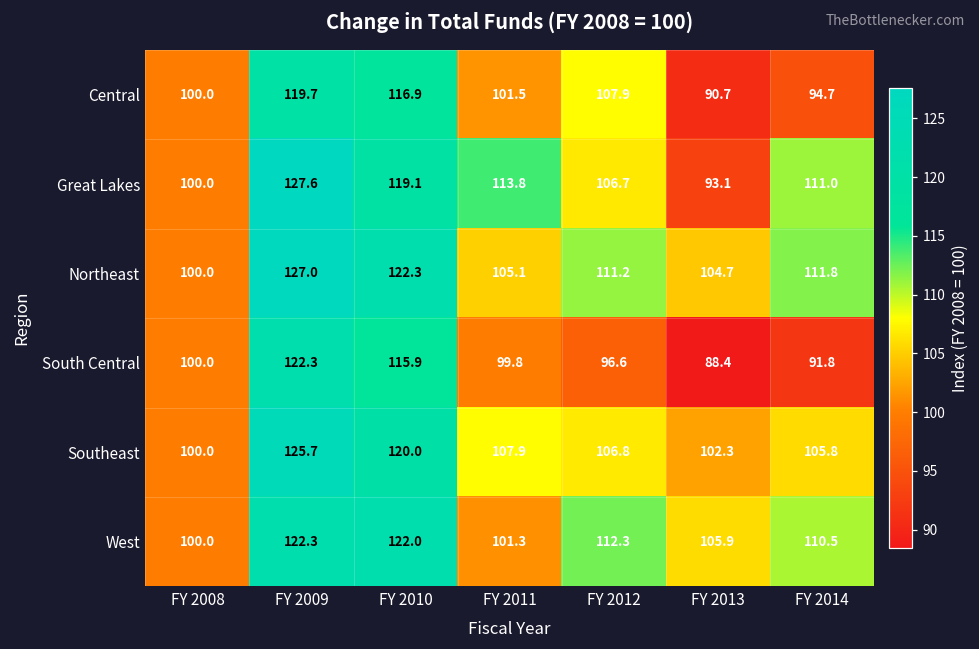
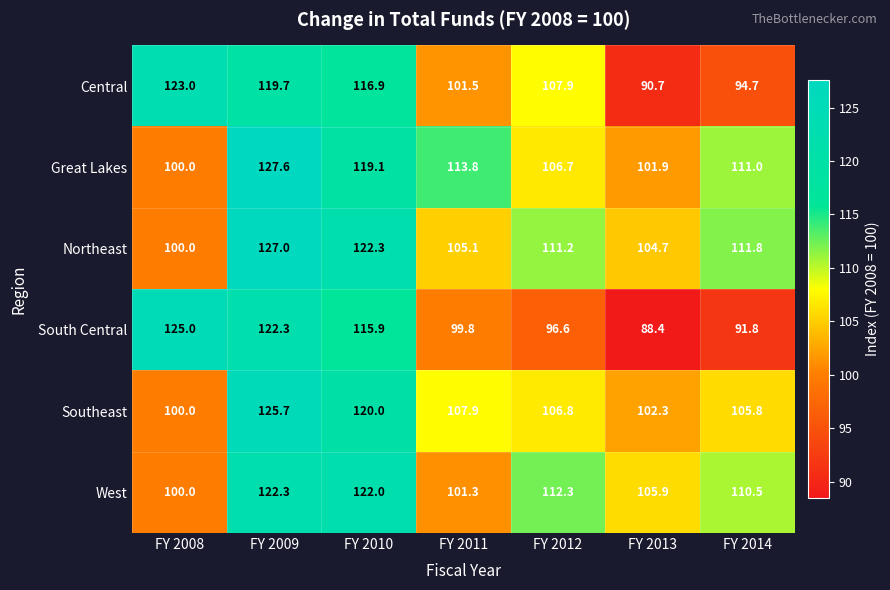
Central, FY 2008: 100.0 -> 123.0
Great Lakes, FY 2013: 93.1 -> 101.9
South Central, FY 2008: 100.0 -> 125.0
